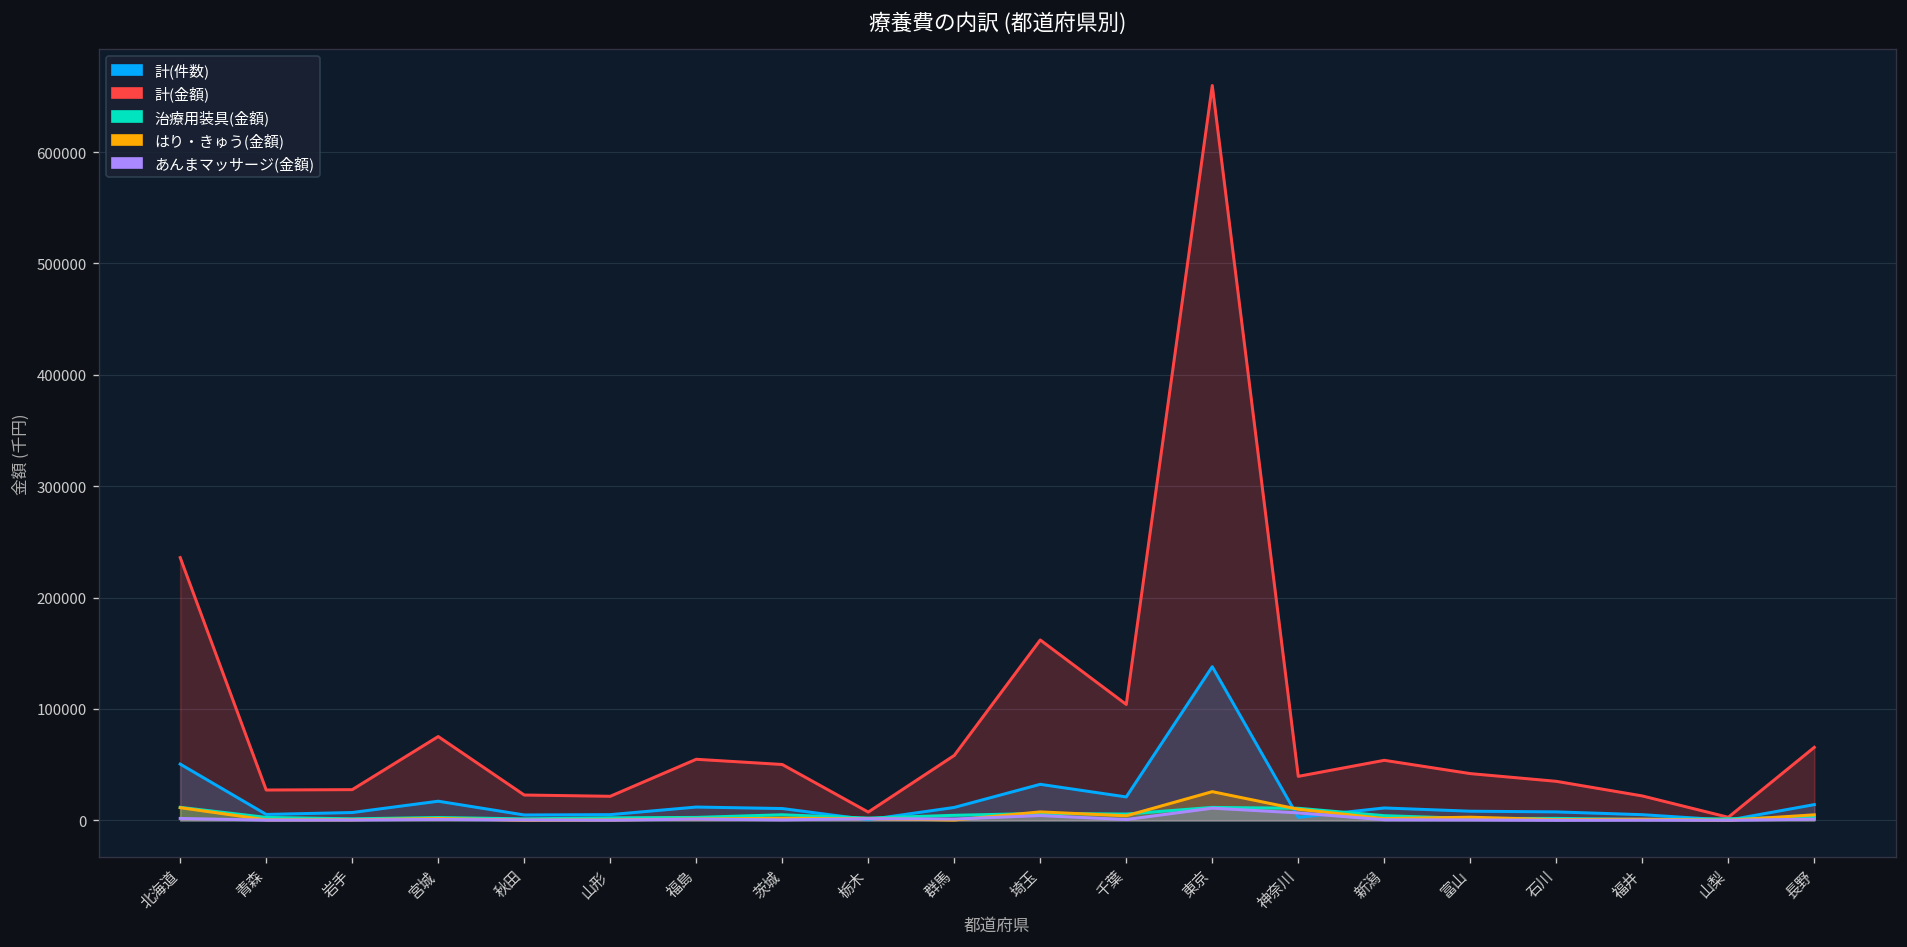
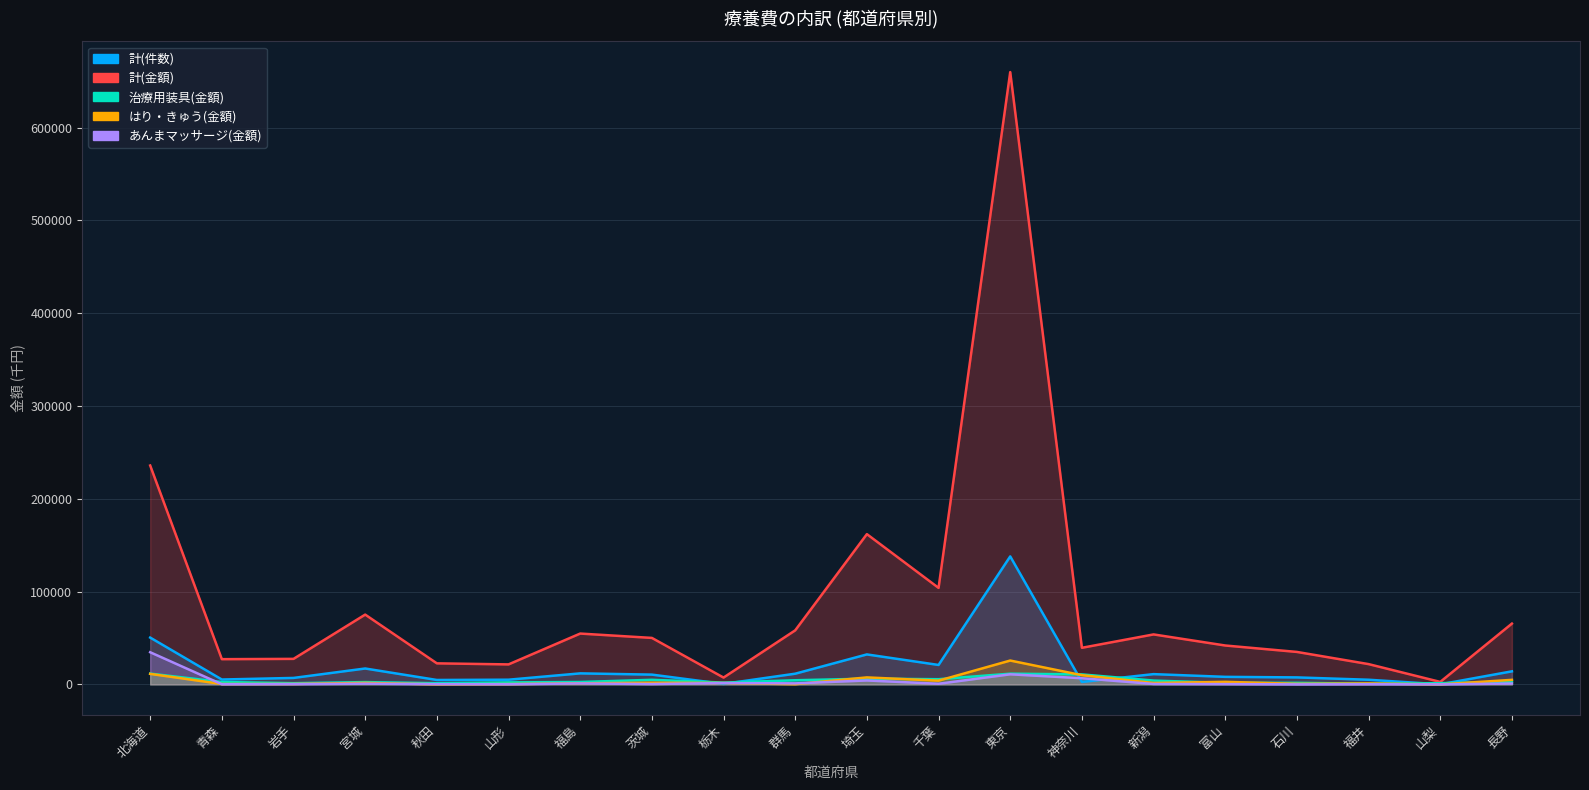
あんまマッサージ(金額), 北海道: 0 -> 30000
